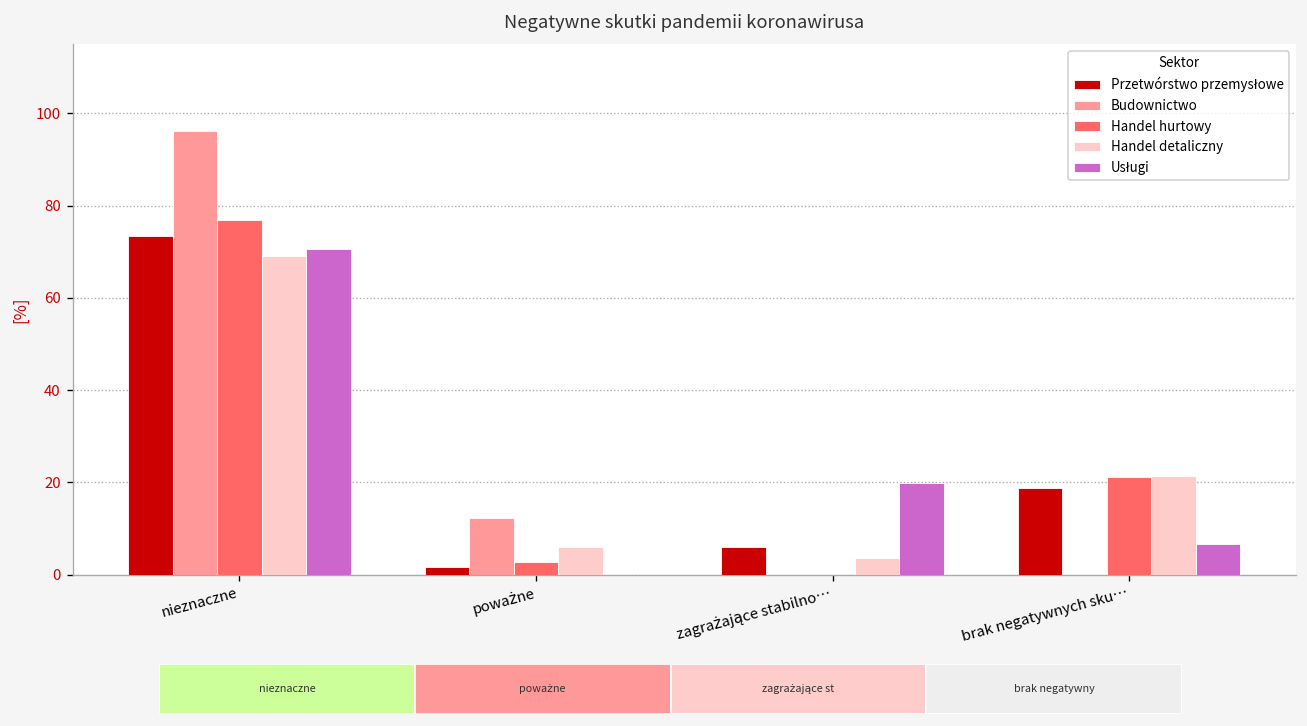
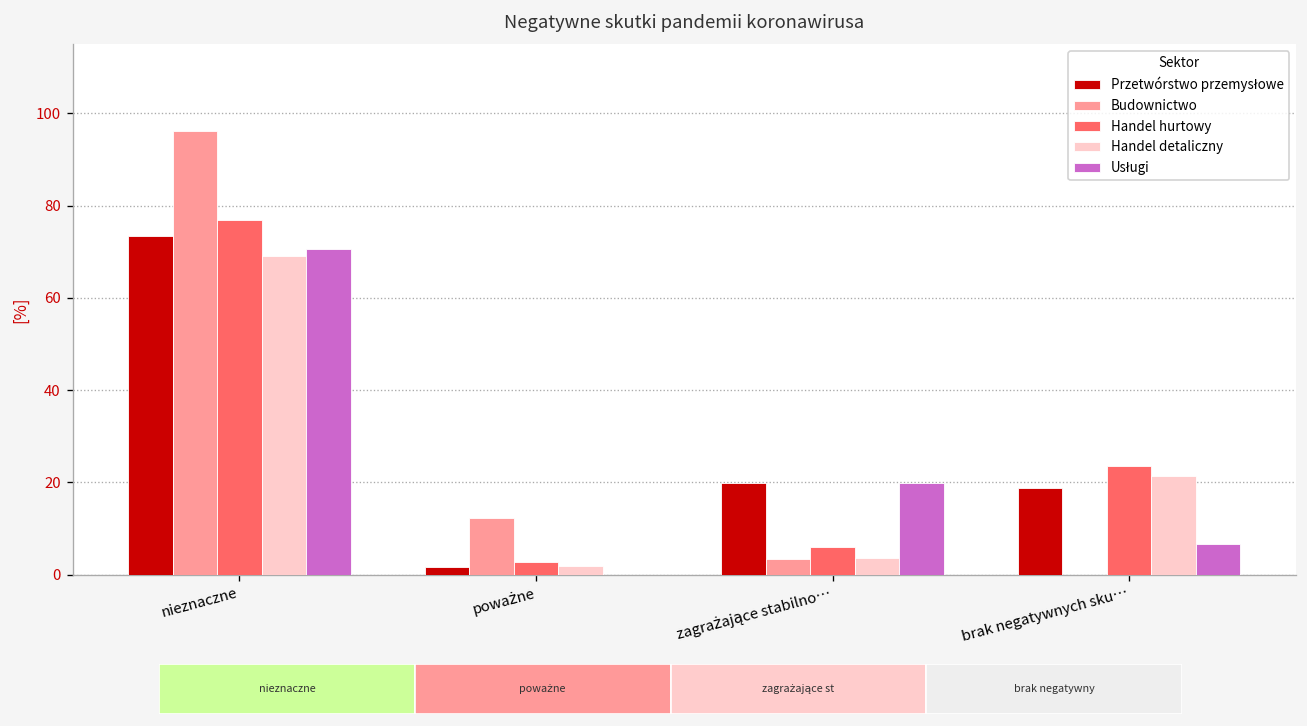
Handel detaliczny, poważne: 6 -> 2
Przetwórstwo przemysłowe, zagrażające stabilno…: 6 -> 20
Budownictwo, zagrażające stabilno…: 0 -> 3
Handel hurtowy, zagrażające stabilno…: 0 -> 6
Handel hurtowy, brak negatywnych sku…: 21 -> 24
